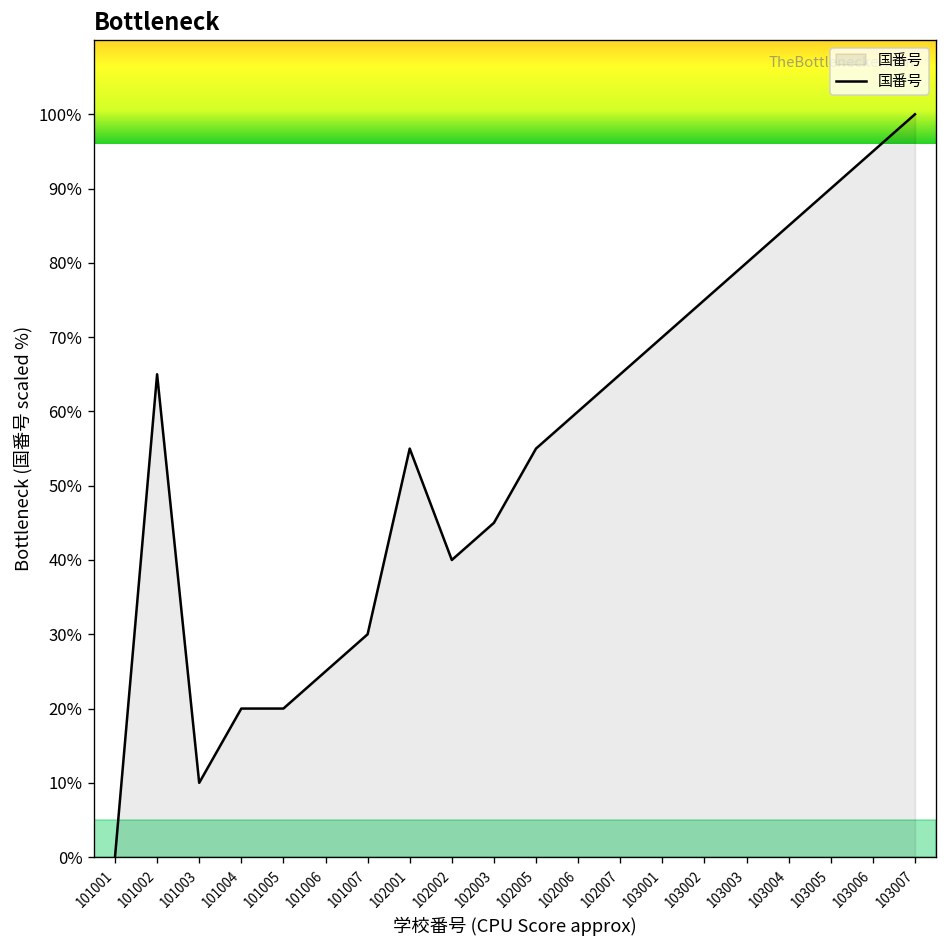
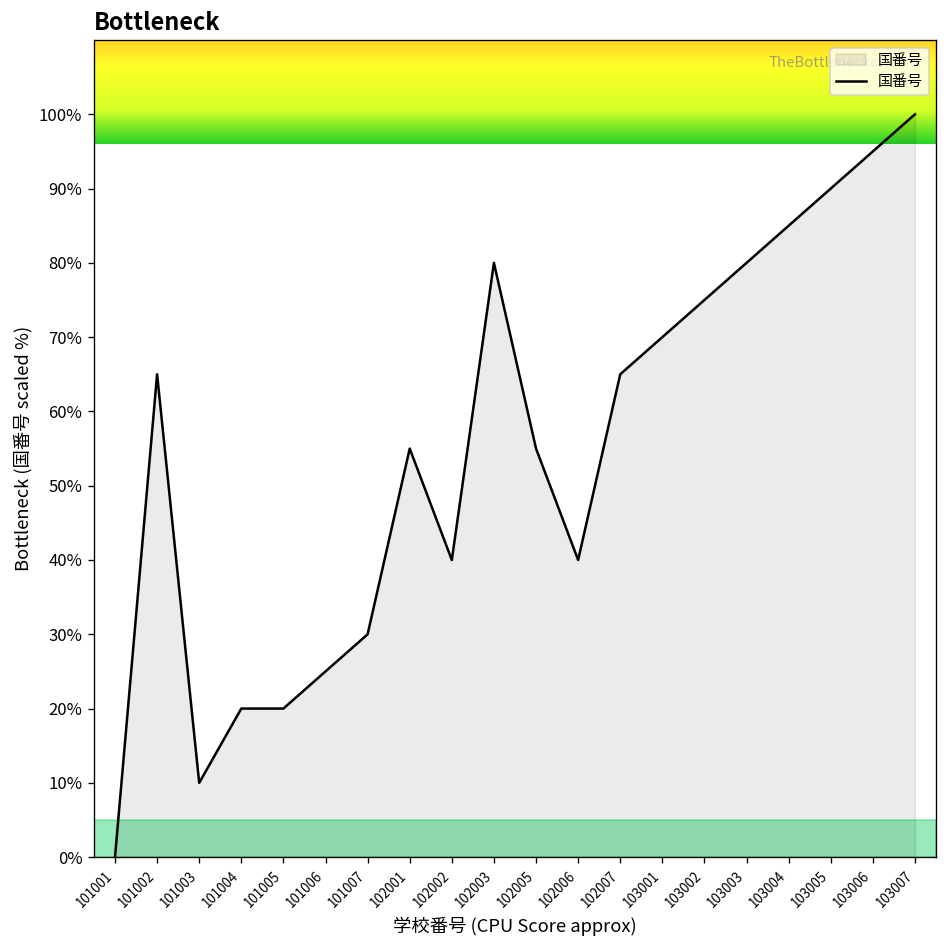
102003: 45% -> 80%
102006: 60% -> 40%
